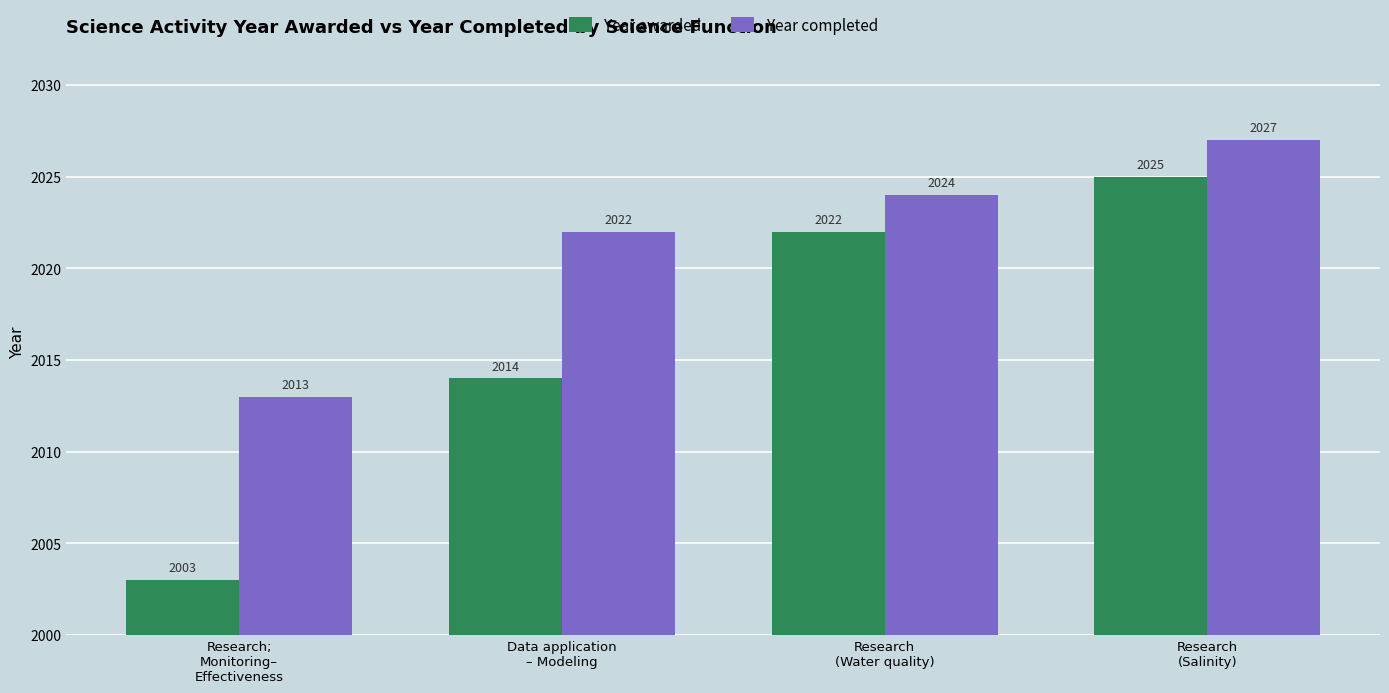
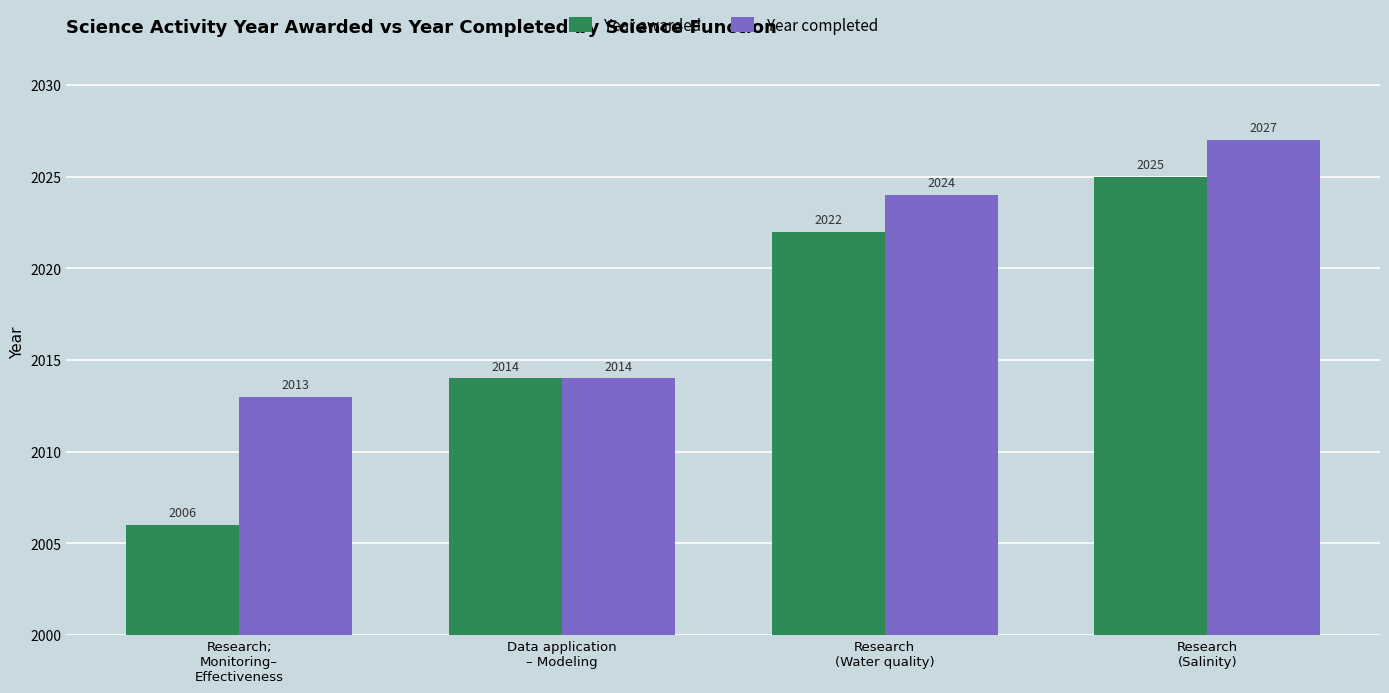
Year awarded, Research; Monitoring– Effectiveness: 2003 -> 2006
Year completed, Data application – Modeling: 2022 -> 2014
